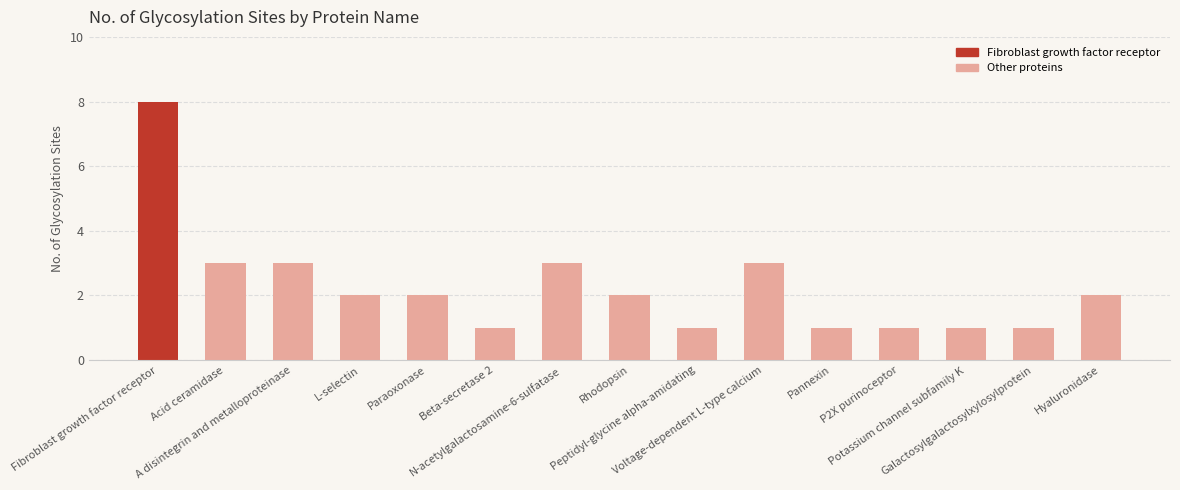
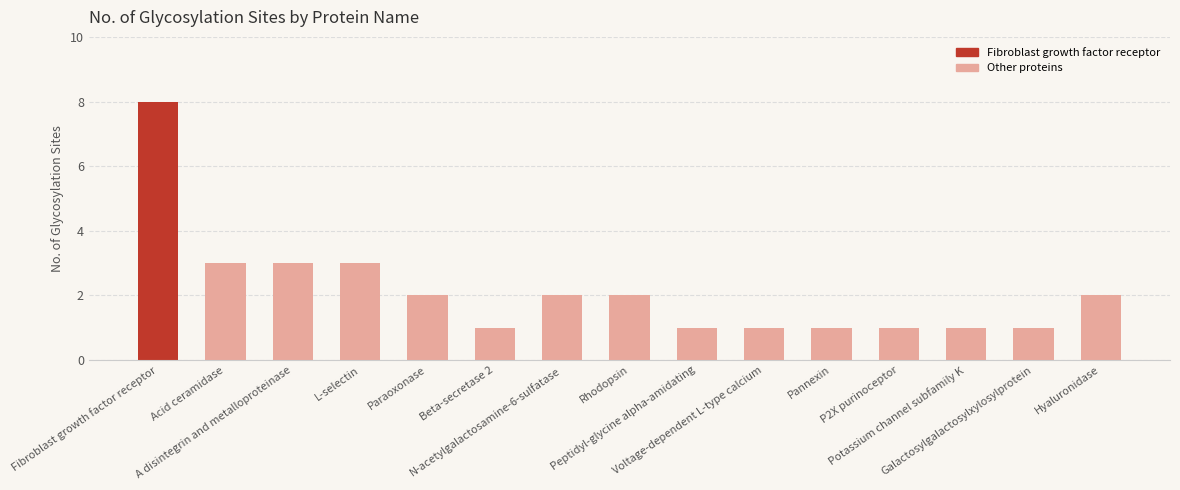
L-selectin: 2 -> 3
N-acetylgalactosamine-6-sulfatase: 3 -> 2
Voltage-dependent L-type calcium: 3 -> 1
